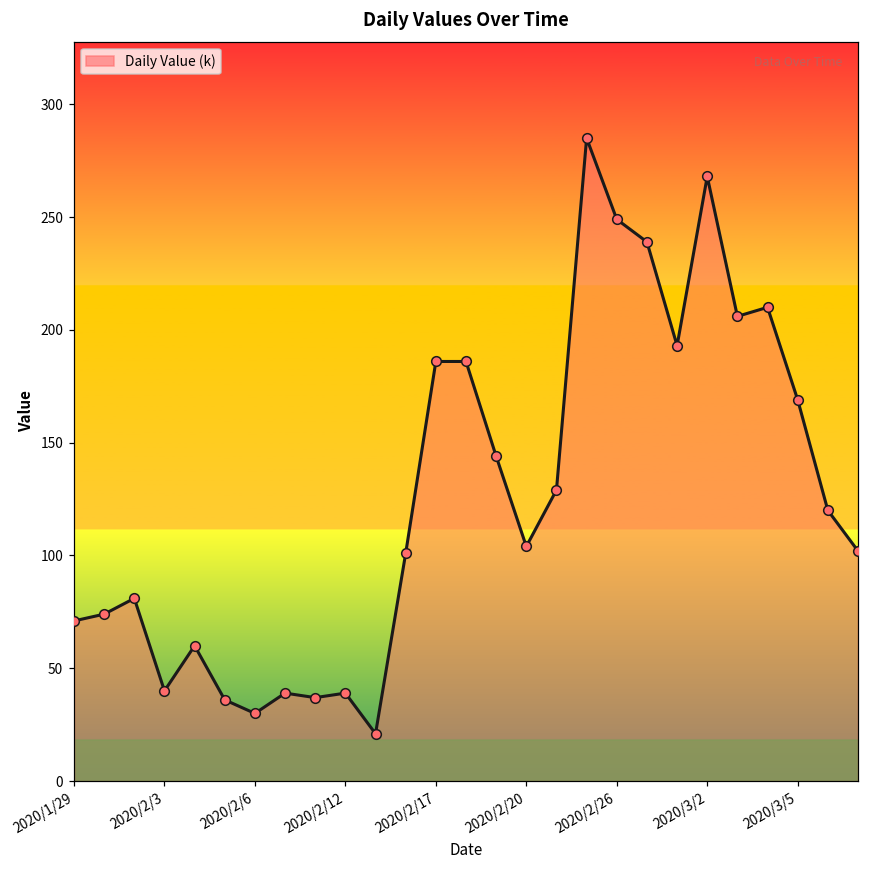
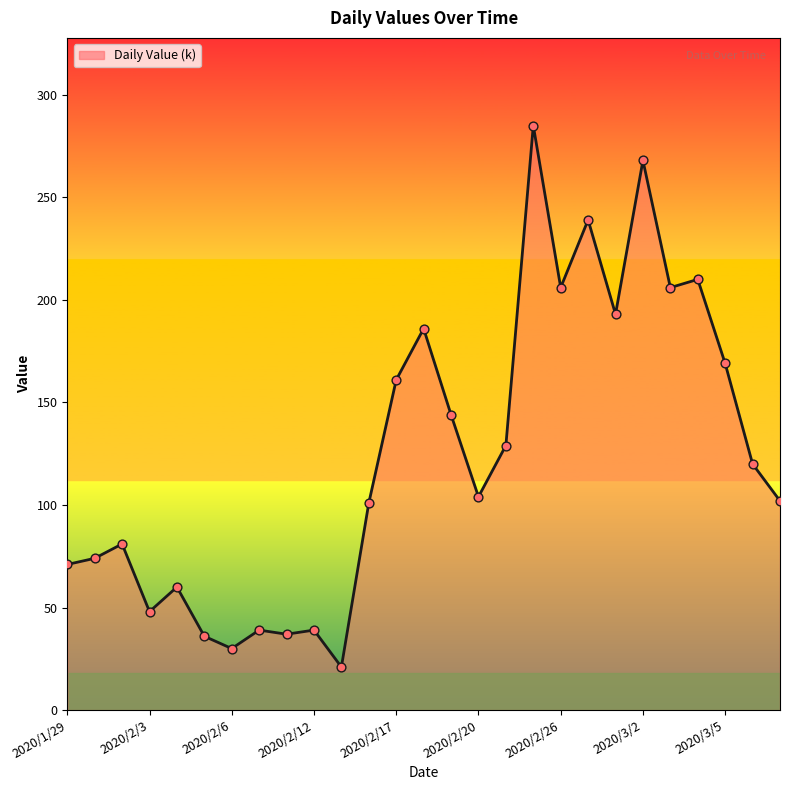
2020/2/3: 40 -> 48
2020/2/17: 186 -> 161
2020/2/26: 249 -> 206
